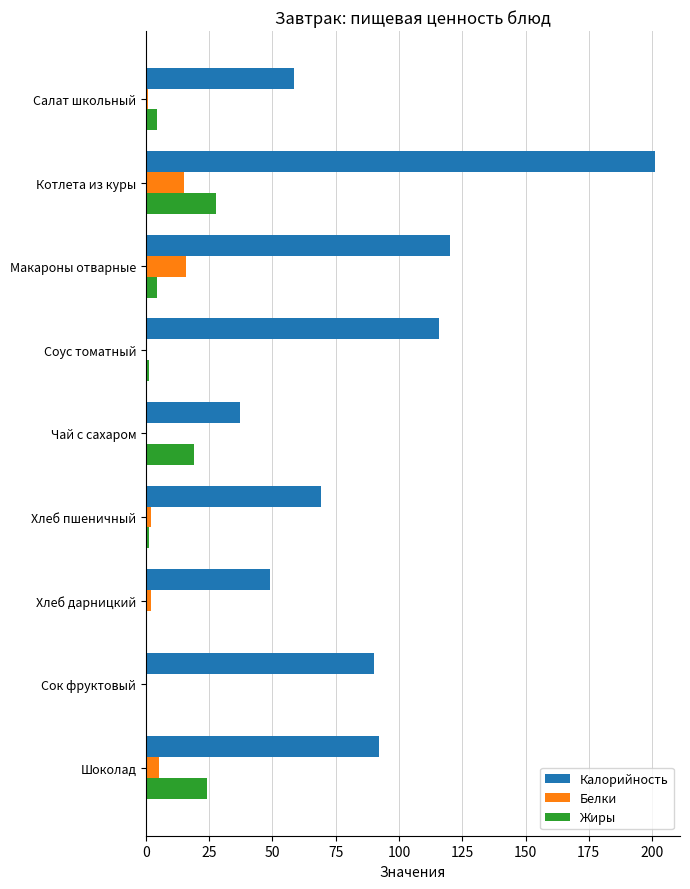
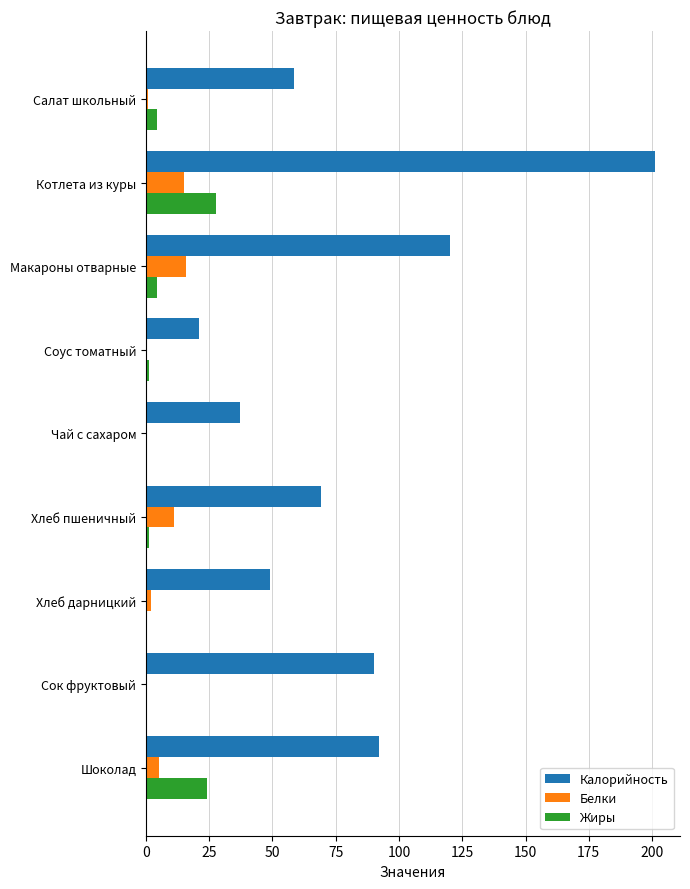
Калорийность, Соус томатный: 116 -> 21
Жиры, Чай с сахаром: 19 -> 0
Белки, Хлеб пшеничный: 2 -> 11
